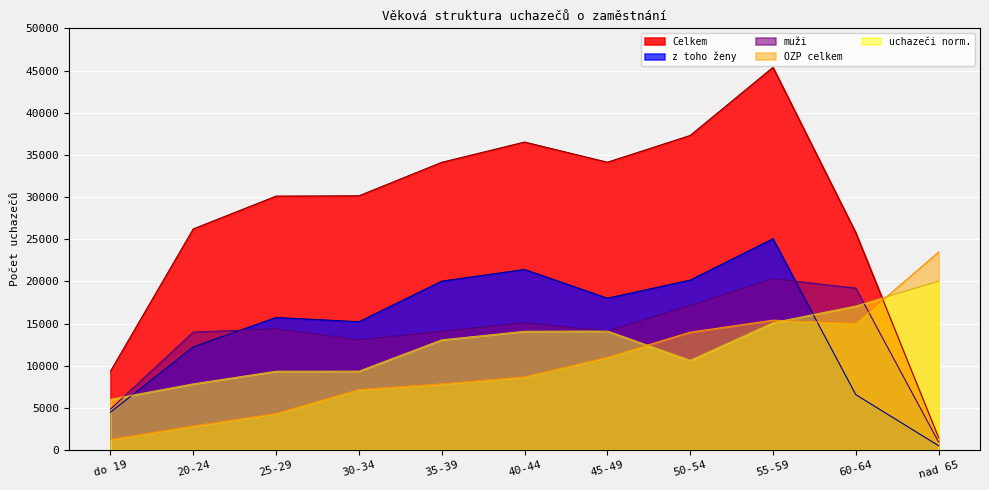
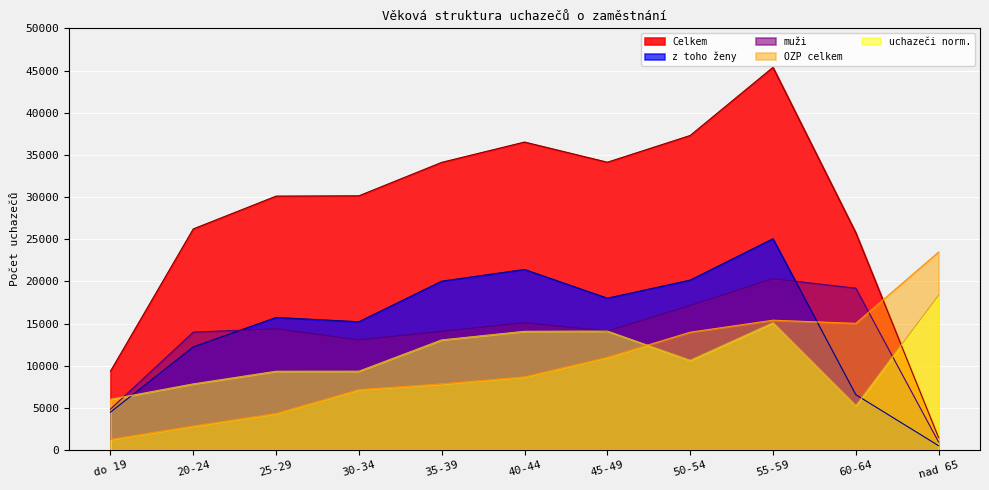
uchazeči norm., 60-64: 17000 -> 5000
uchazeči norm., nad 65: 20000 -> 18000
